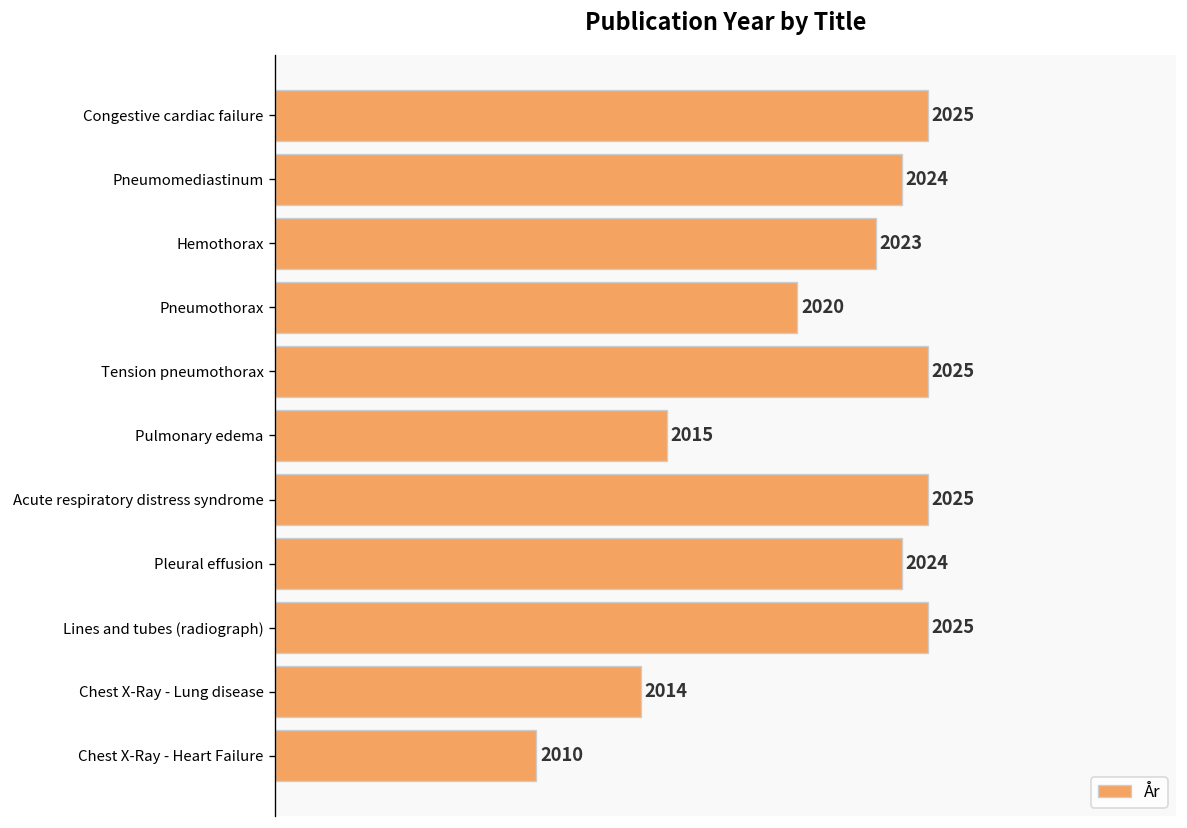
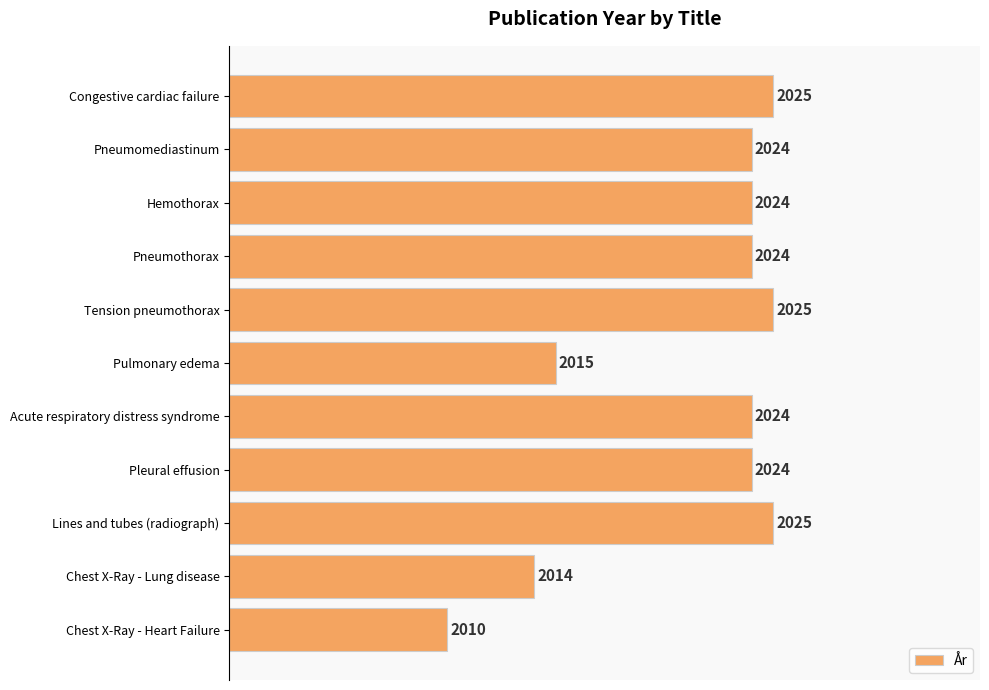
Hemothorax: 2023 -> 2024
Pneumothorax: 2020 -> 2024
Acute respiratory distress syndrome: 2025 -> 2024
